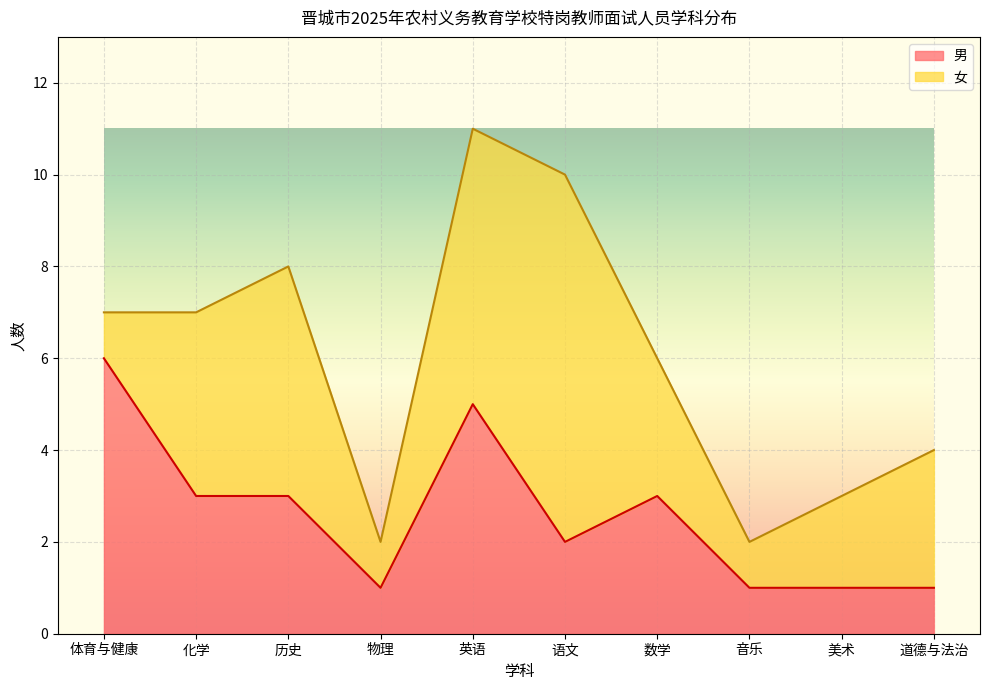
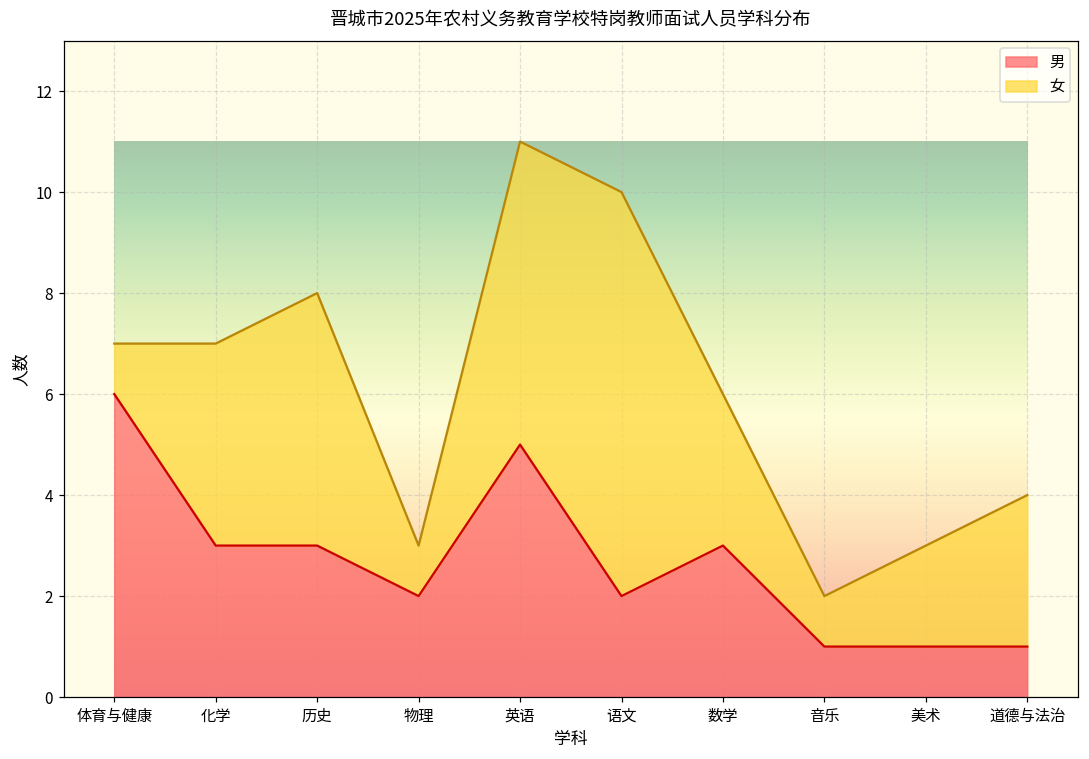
男, 物理: 1 -> 2
